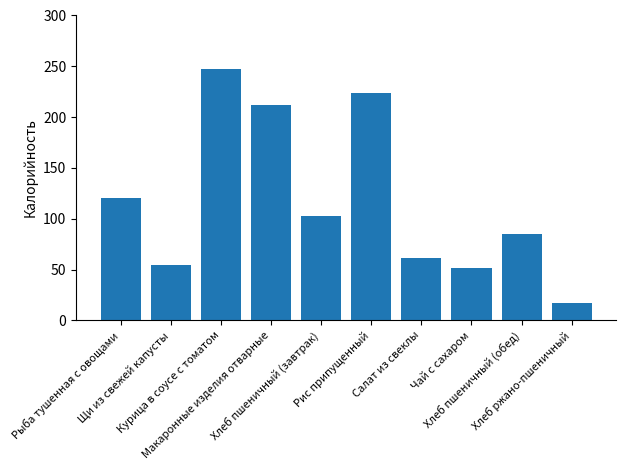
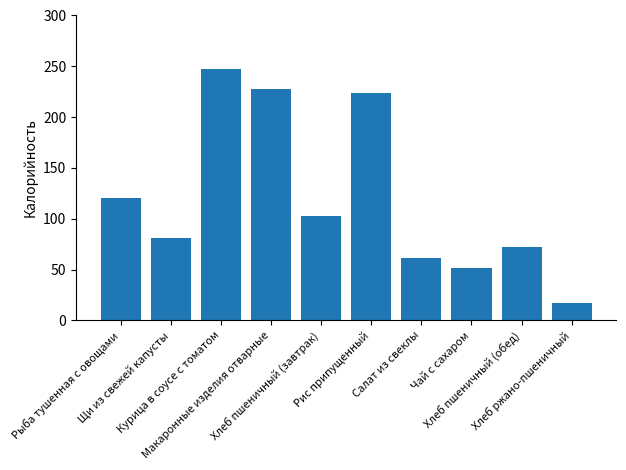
Щи из свежей капусты: 54 -> 81
Макаронные изделия отварные: 212 -> 228
Хлеб пшеничный (обед): 85 -> 73
